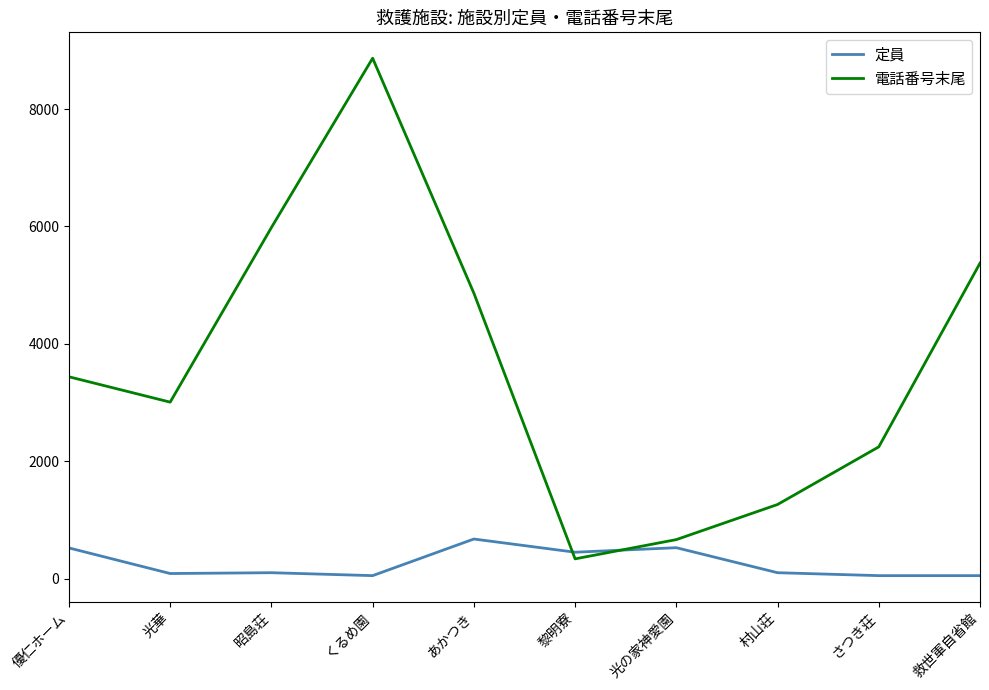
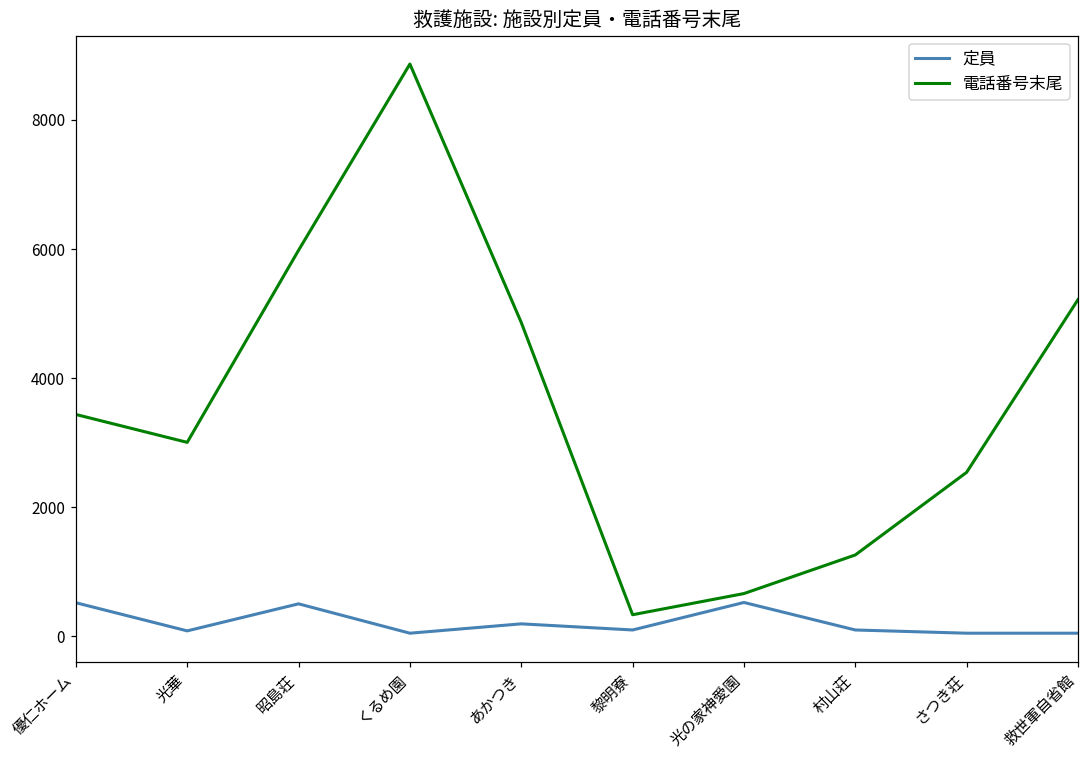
定員, 昭島荘: 100 -> 500
定員, あかつき: 700 -> 200
定員, 黎明寮: 400 -> 100
電話番号末尾, さつき荘: 2200 -> 2500
電話番号末尾, 救世軍自省館: 5400 -> 5200
